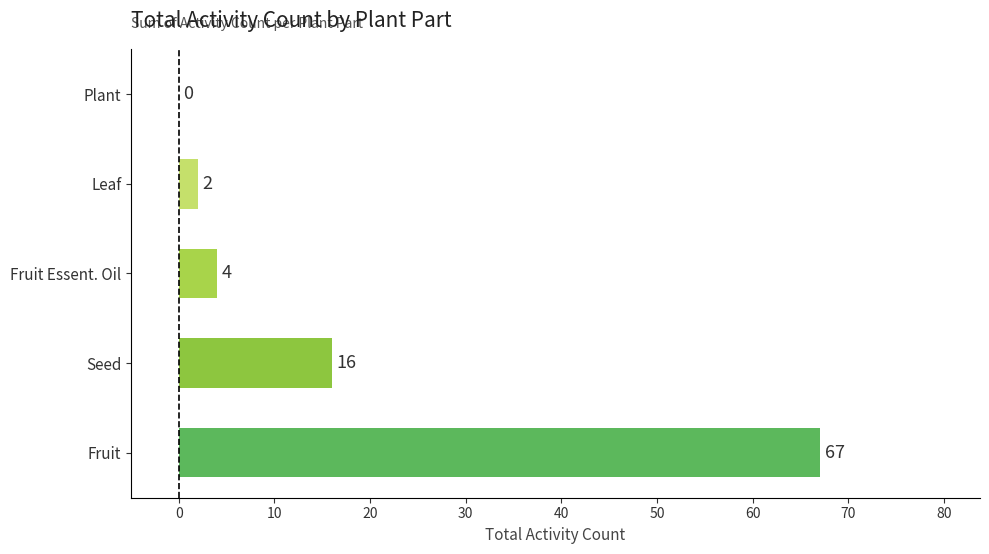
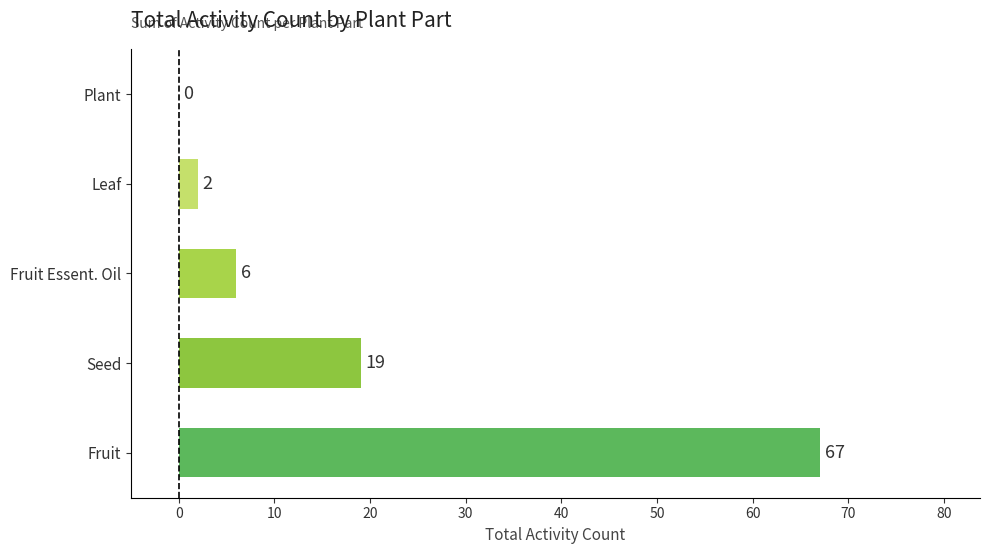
Fruit Essent. Oil: 4 -> 6
Seed: 16 -> 19
